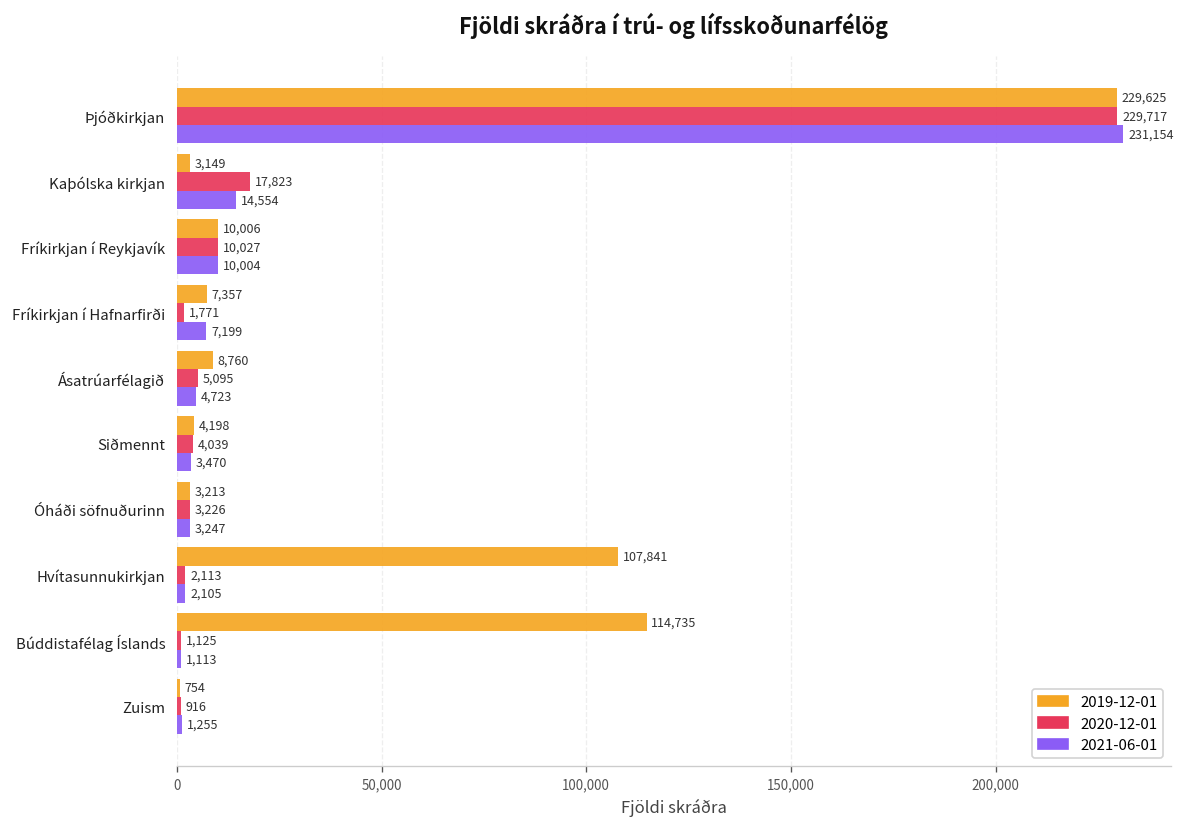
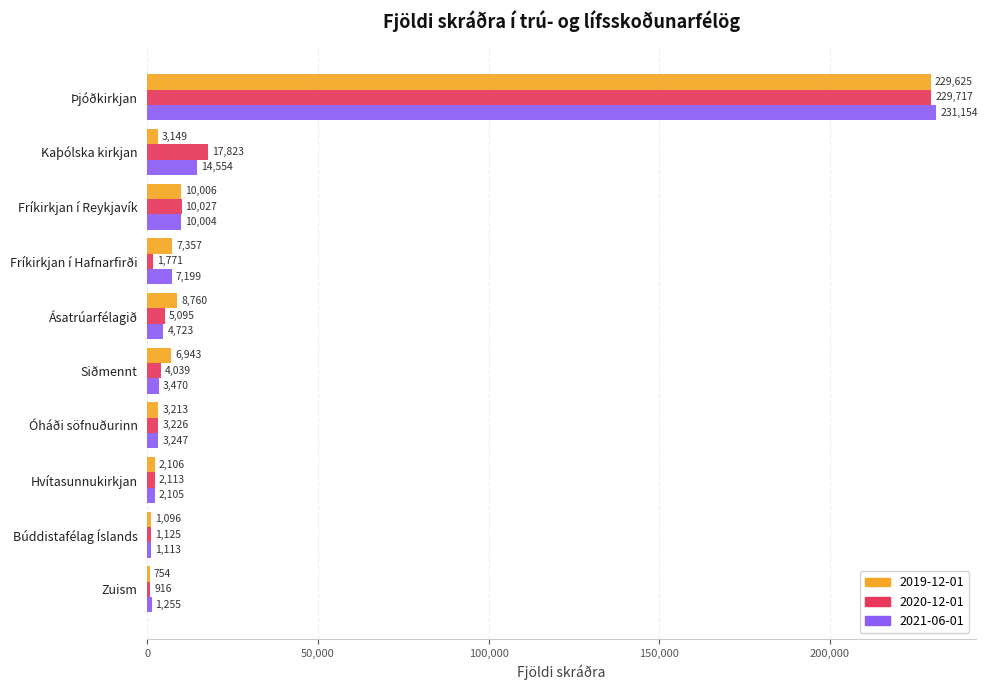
2019-12-01, Siðmennt: 4,198 -> 6,943
2019-12-01, Hvítasunnukirkjan: 107,841 -> 2,106
2019-12-01, Búddistafélag Íslands: 114,735 -> 1,096
